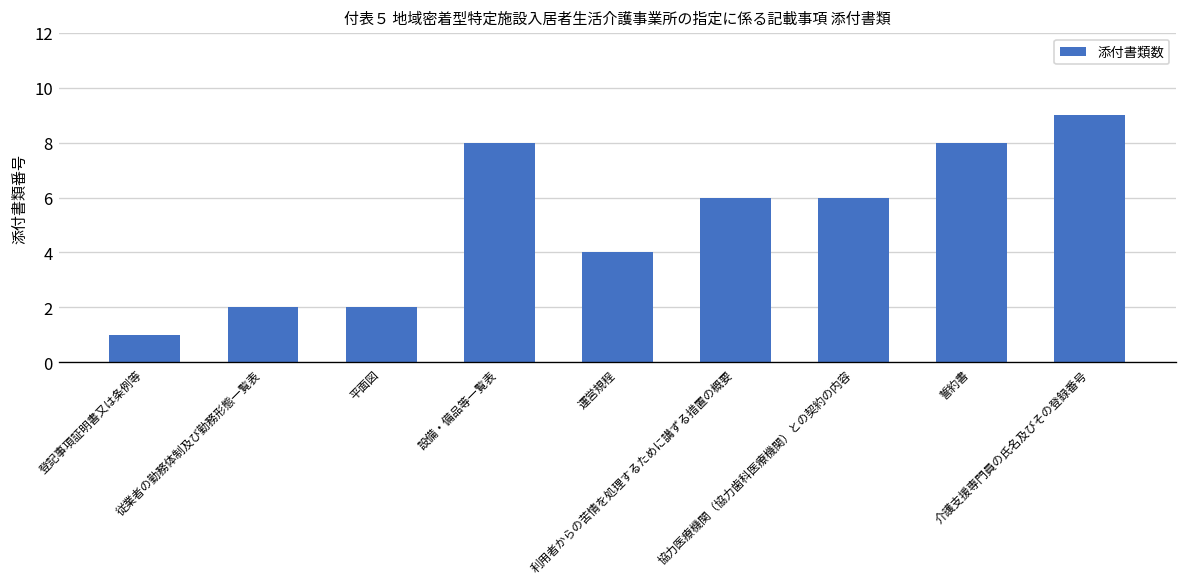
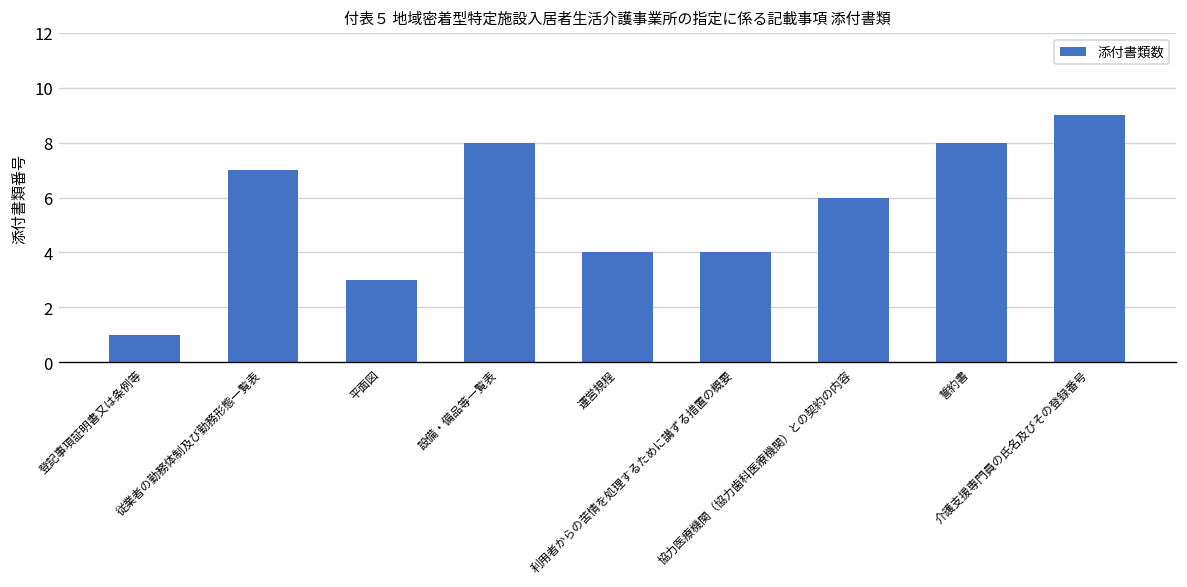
従業者の勤務体制及び勤務形態一覧表: 2 -> 7
平面図: 2 -> 3
利用者からの苦情を処理するために講ずる措置の概要: 6 -> 4
